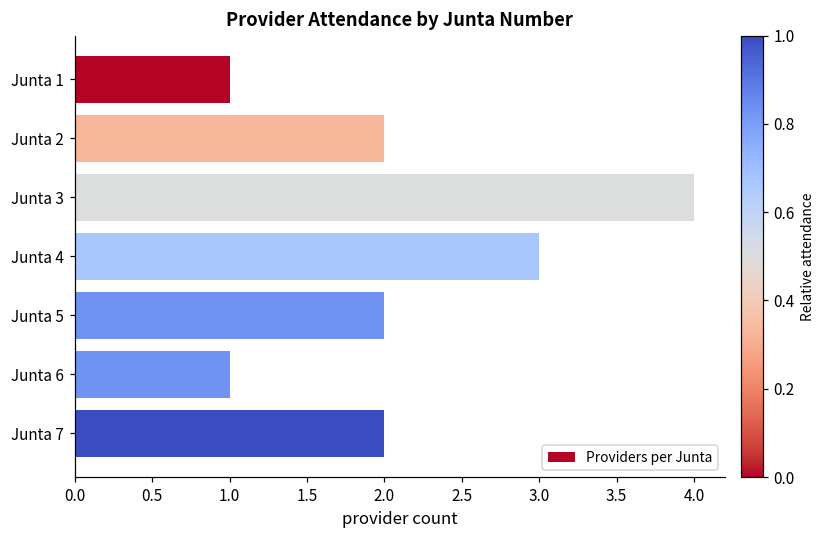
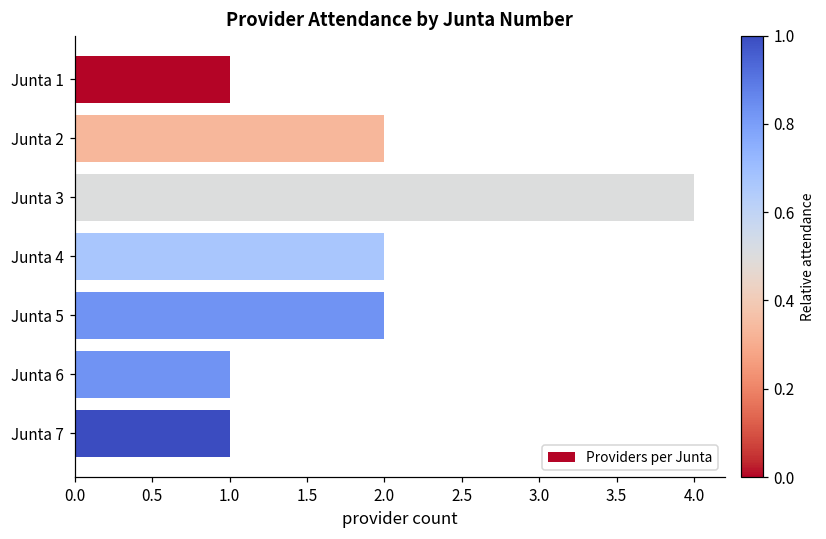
Junta 4: 3 -> 2
Junta 7: 2 -> 1
